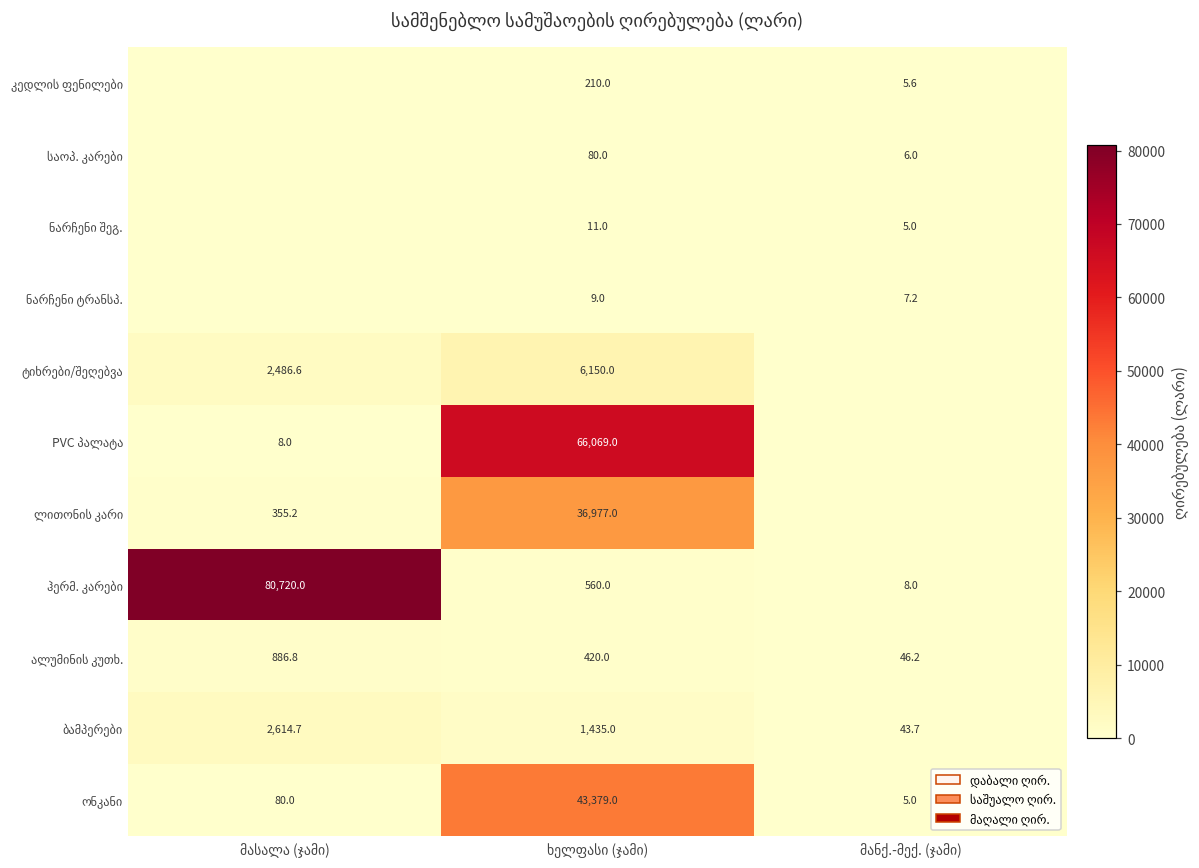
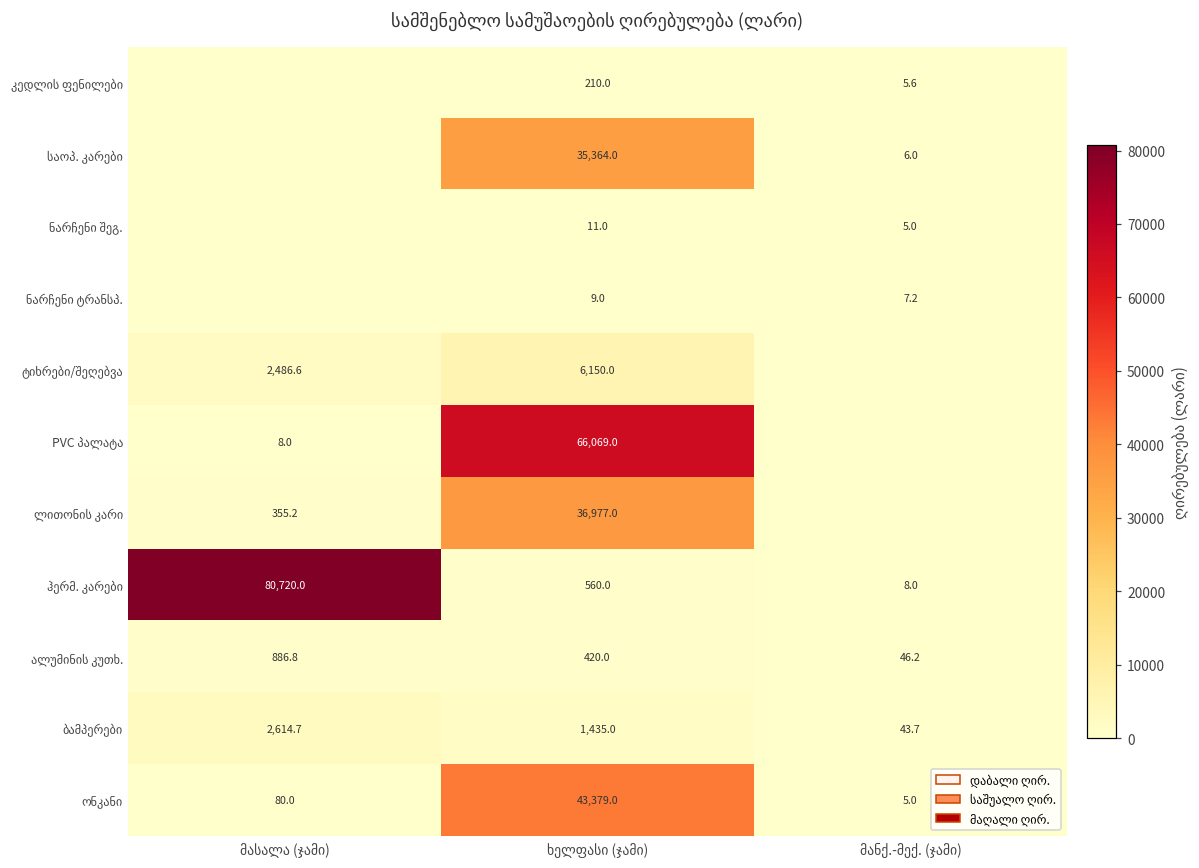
საოპ. კარები, ხელფასი (ჯამი): 80.0 -> 35,364.0
